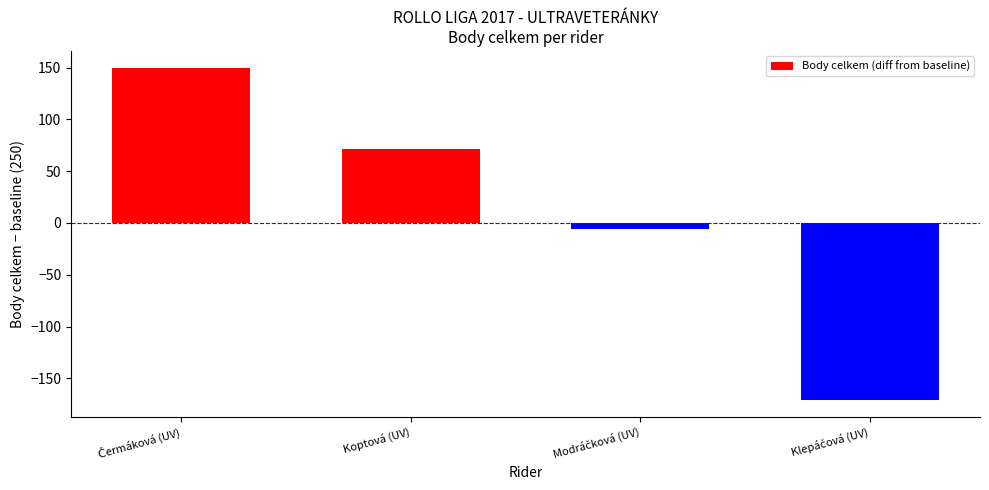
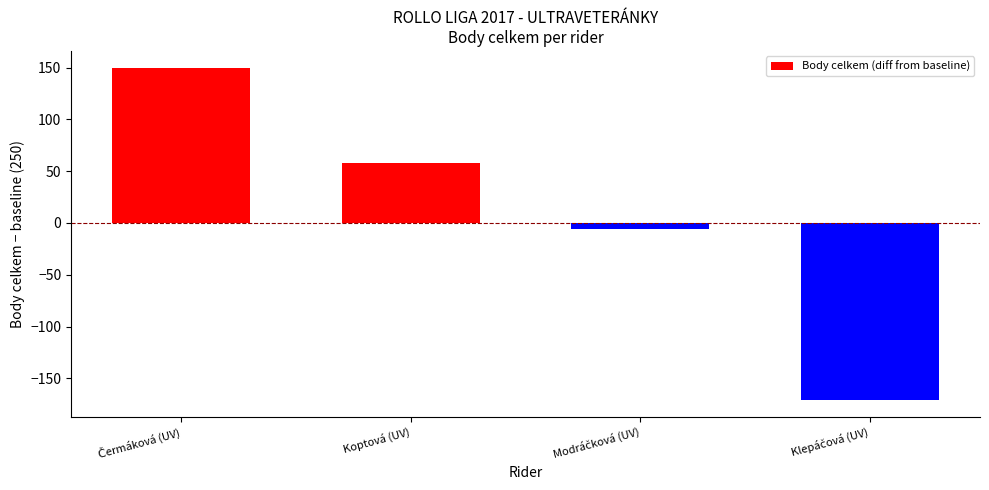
Koptová (UV): 71 -> 58
